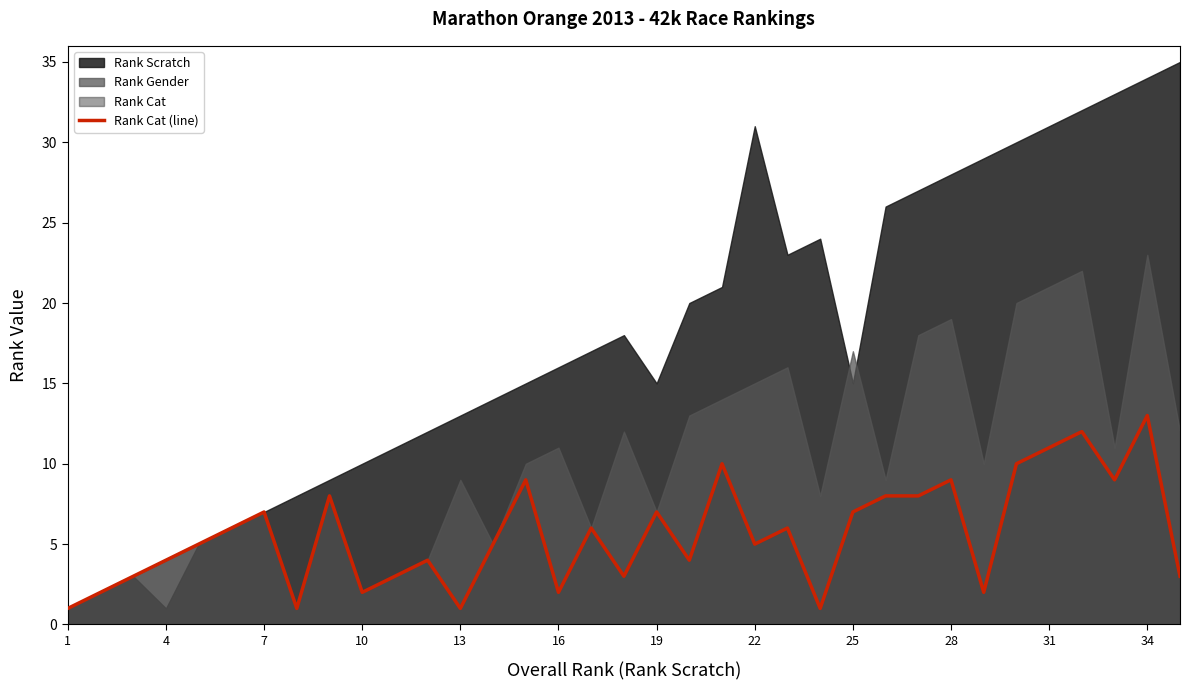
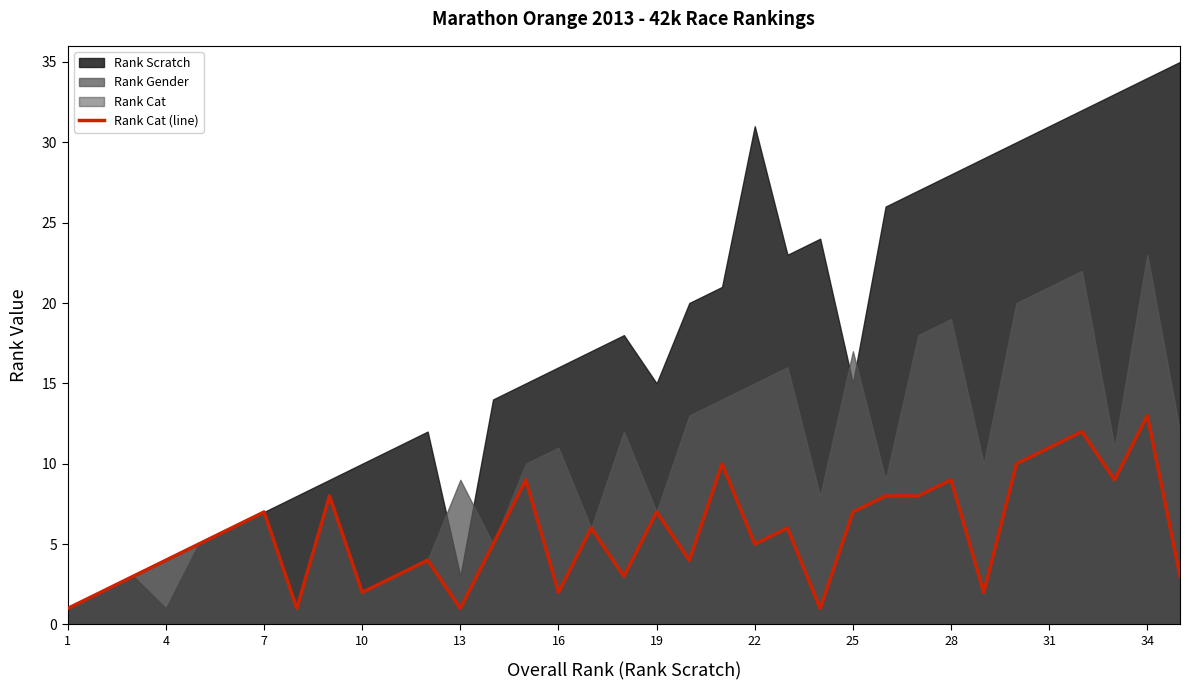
Rank Scratch, 13: 13 -> 3
